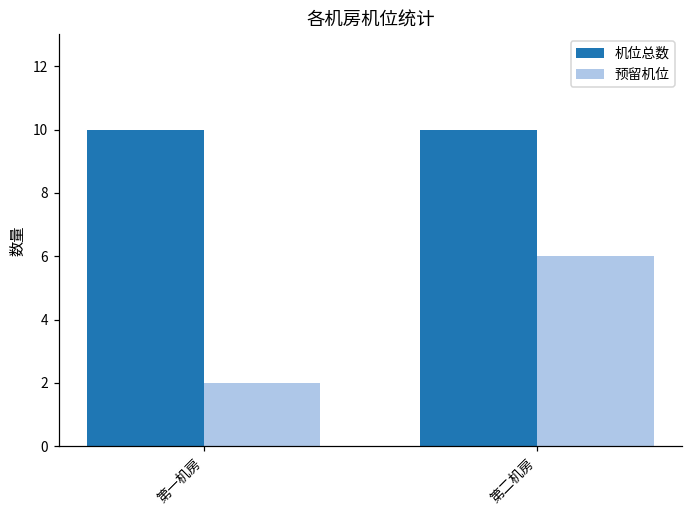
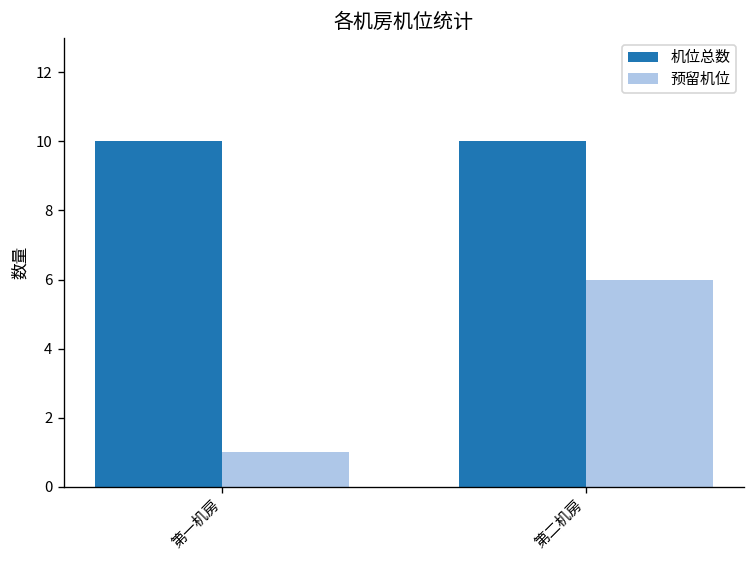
预留机位, 第一机房: 2 -> 1
